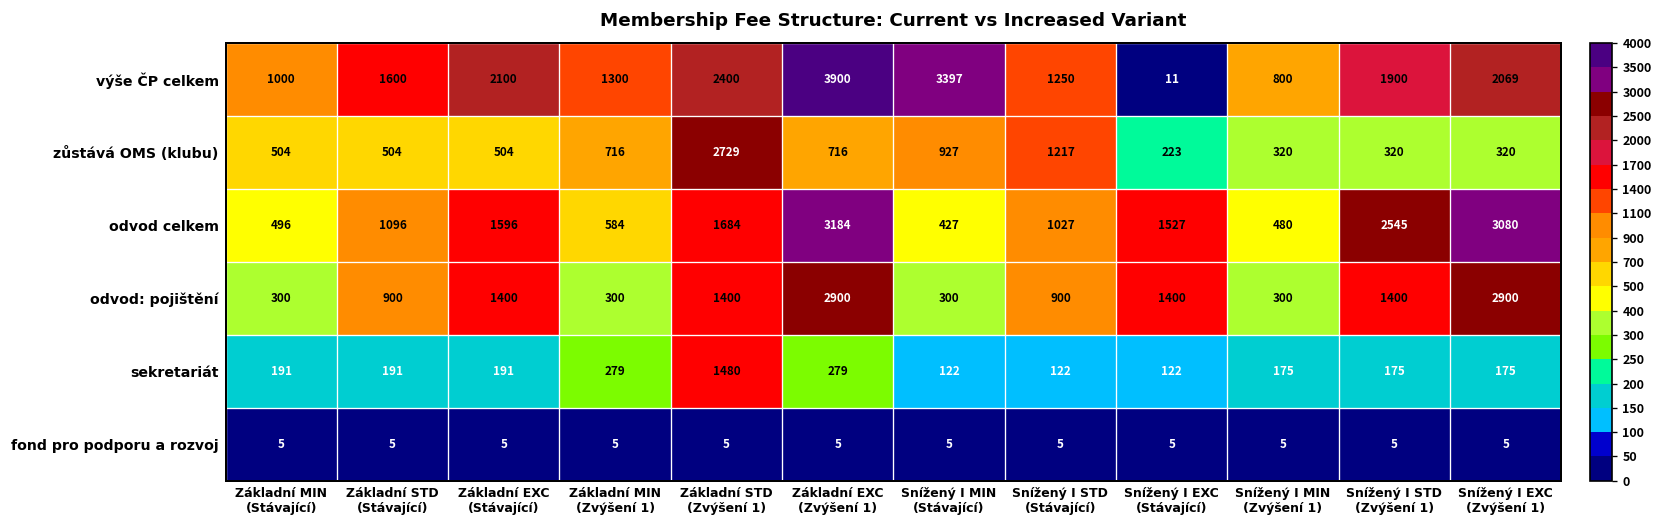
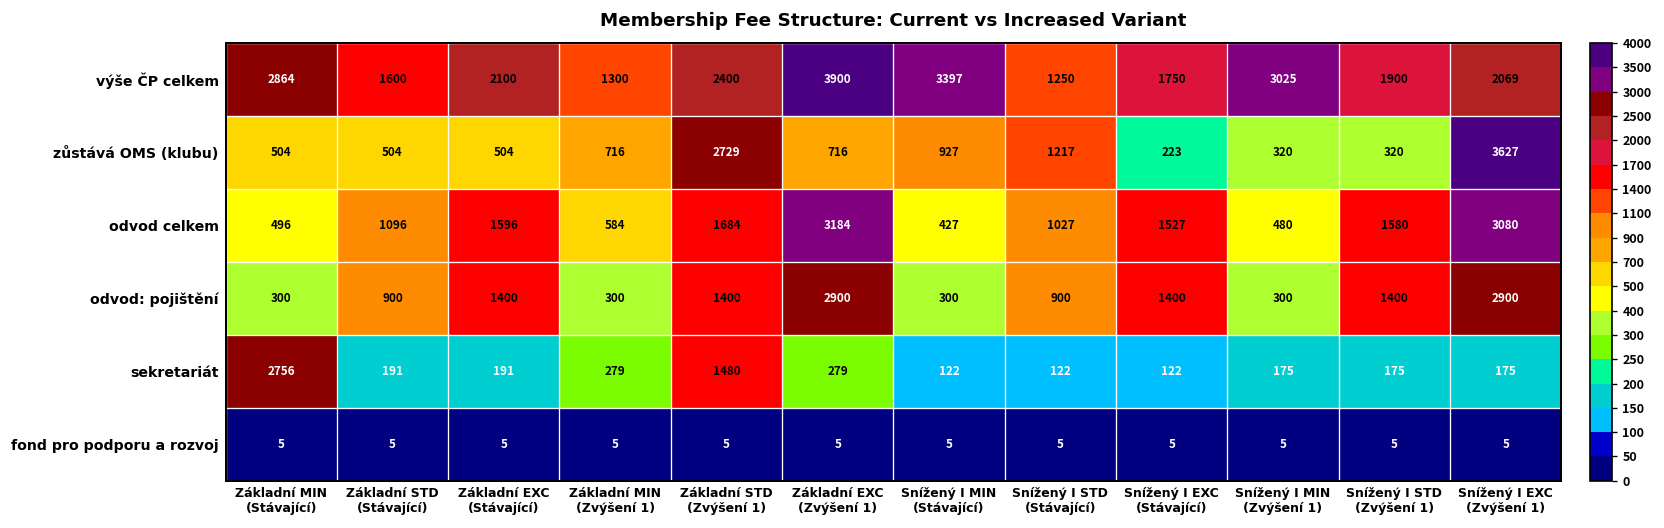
výše ČP celkem, Základní MIN (Stávající): 1000 -> 2864
výše ČP celkem, Snížený I EXC (Stávající): 11 -> 1750
výše ČP celkem, Snížený I MIN (Zvýšení 1): 800 -> 3025
zůstává OMS (klubu), Snížený I EXC (Zvýšení 1): 320 -> 3627
odvod celkem, Snížený I STD (Zvýšení 1): 2545 -> 1580
sekretariát, Základní MIN (Stávající): 191 -> 2756
